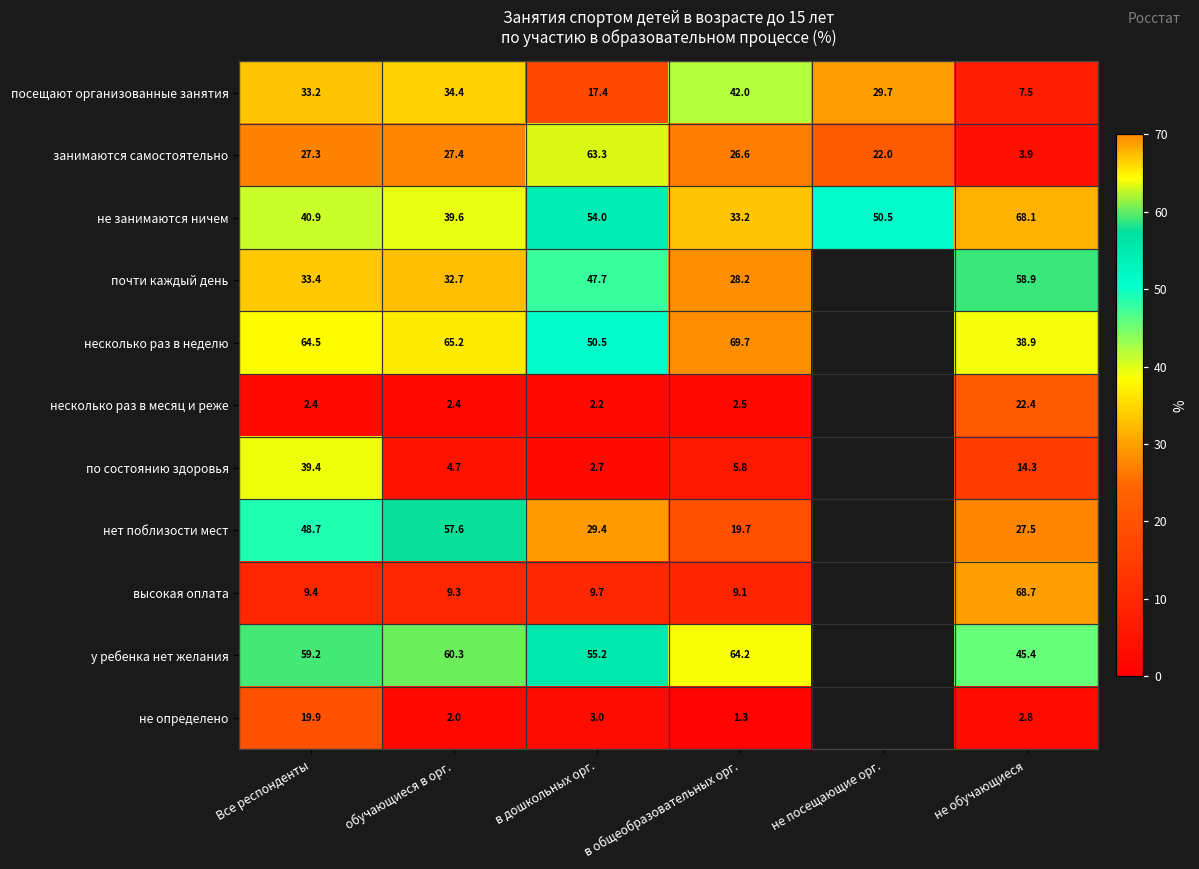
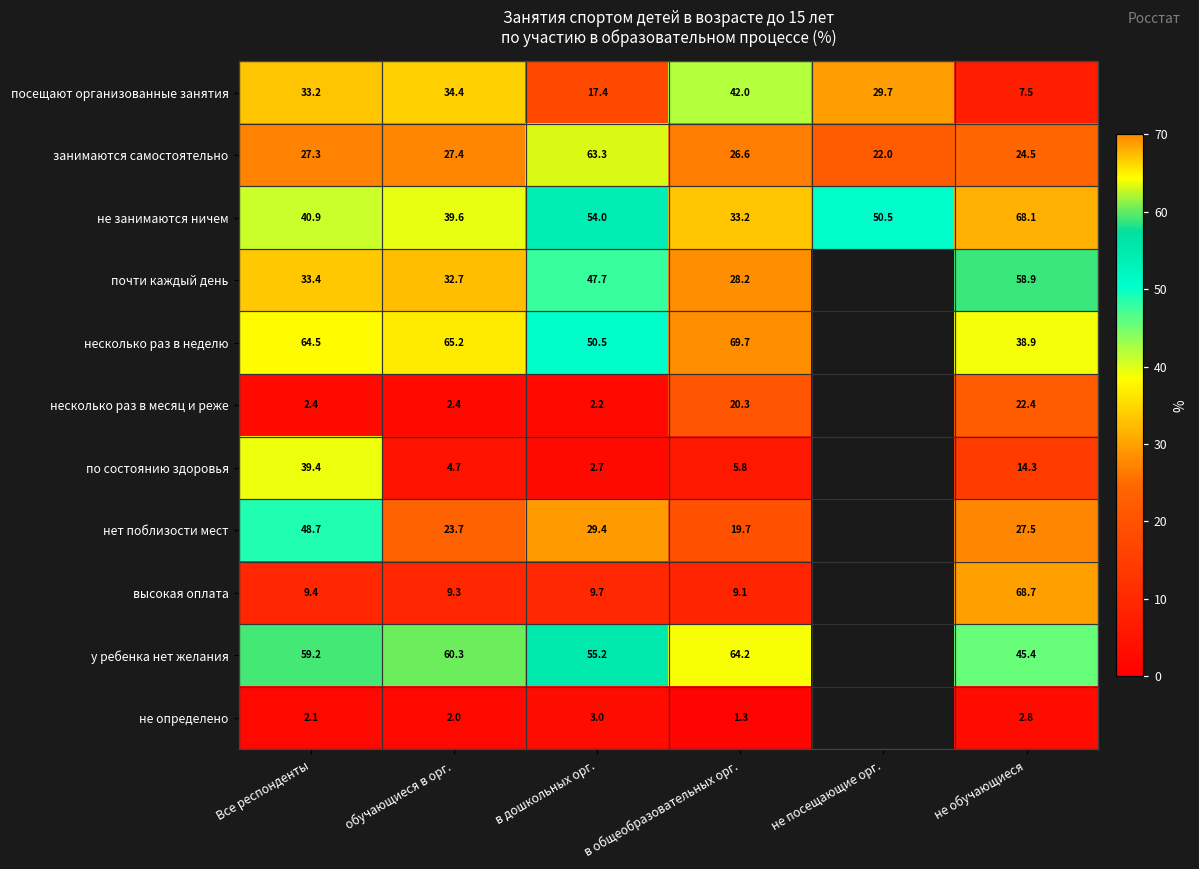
занимаются самостоятельно, не обучающиеся: 3.9 -> 24.5
несколько раз в месяц и реже, в общеобразовательных орг.: 2.5 -> 20.3
нет поблизости мест, обучающиеся в орг.: 57.6 -> 23.7
не определено, Все респонденты: 19.9 -> 2.1
